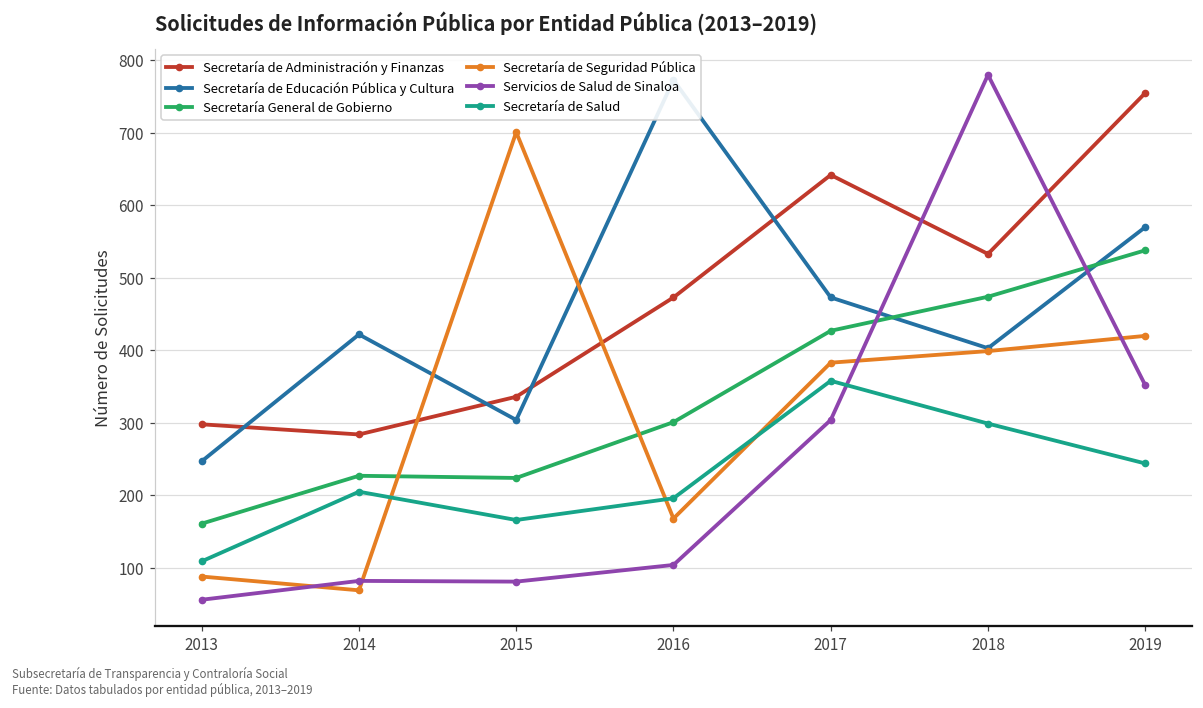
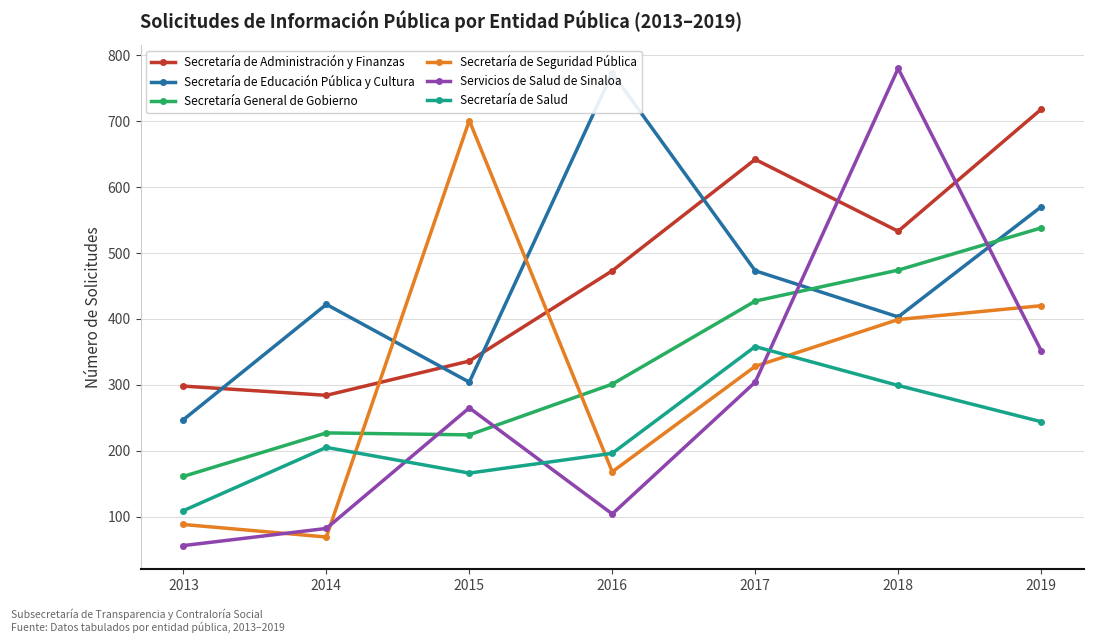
Servicios de Salud de Sinaloa, 2015: 80 -> 270
Secretaría de Seguridad Pública, 2017: 380 -> 330
Secretaría de Administración y Finanzas, 2019: 760 -> 720
